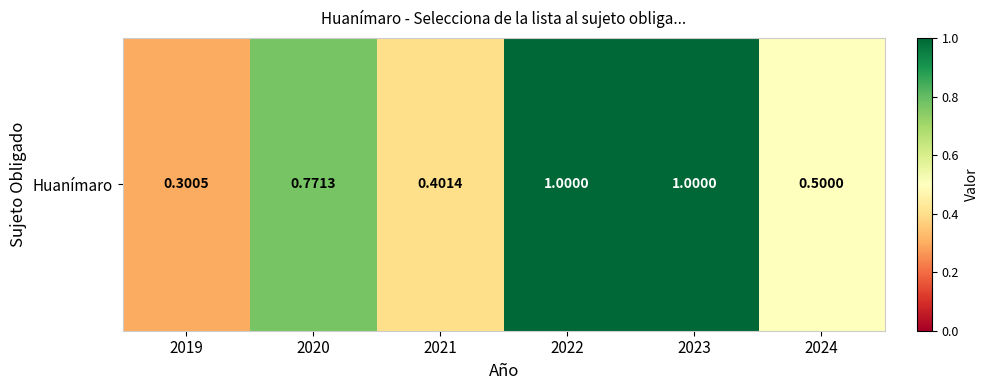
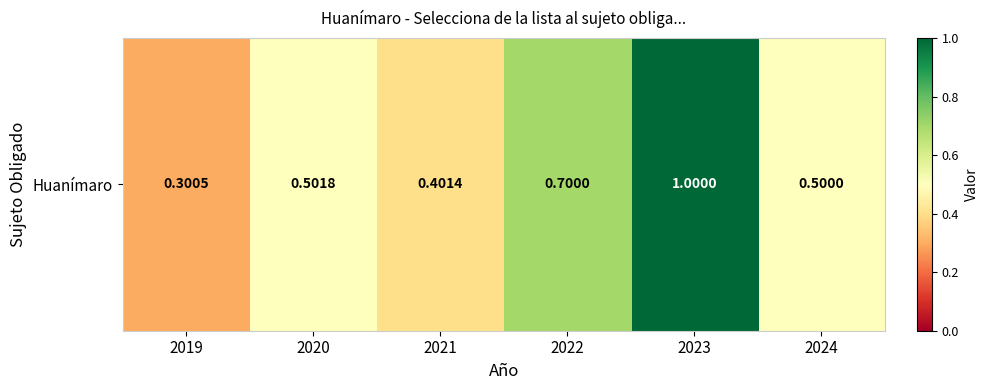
Huanímaro, 2020: 0.7713 -> 0.5018
Huanímaro, 2022: 1.0000 -> 0.7000
